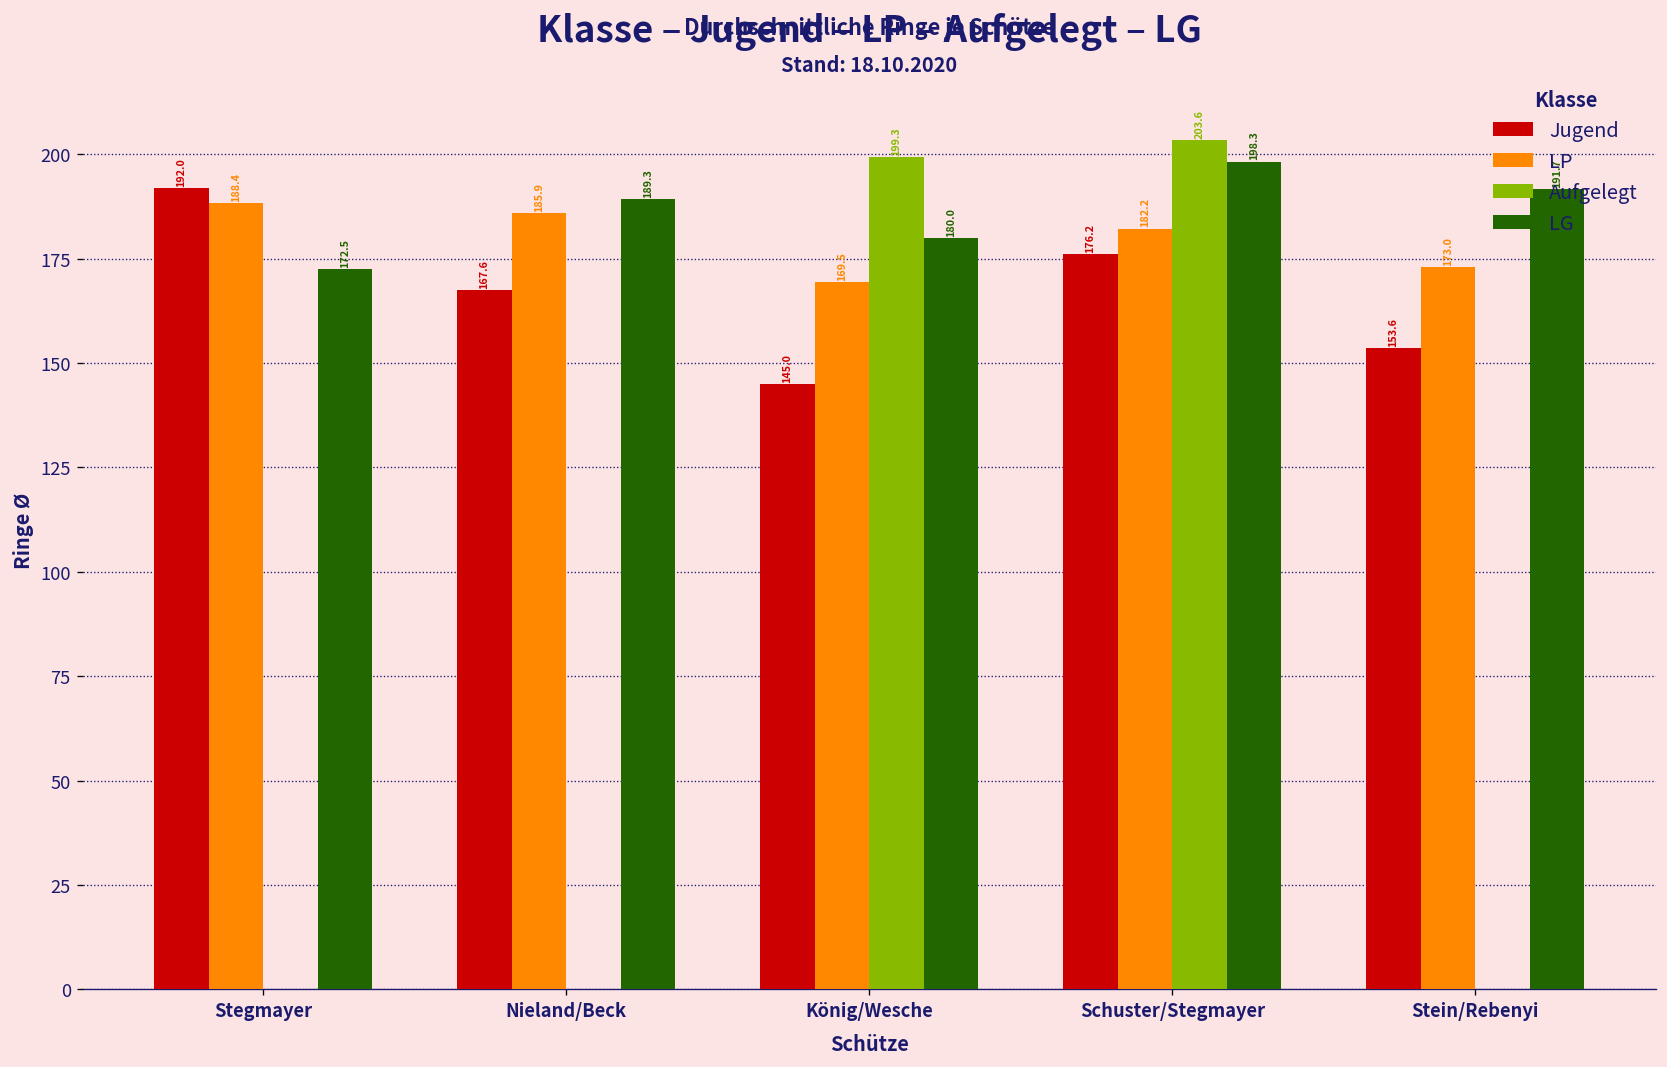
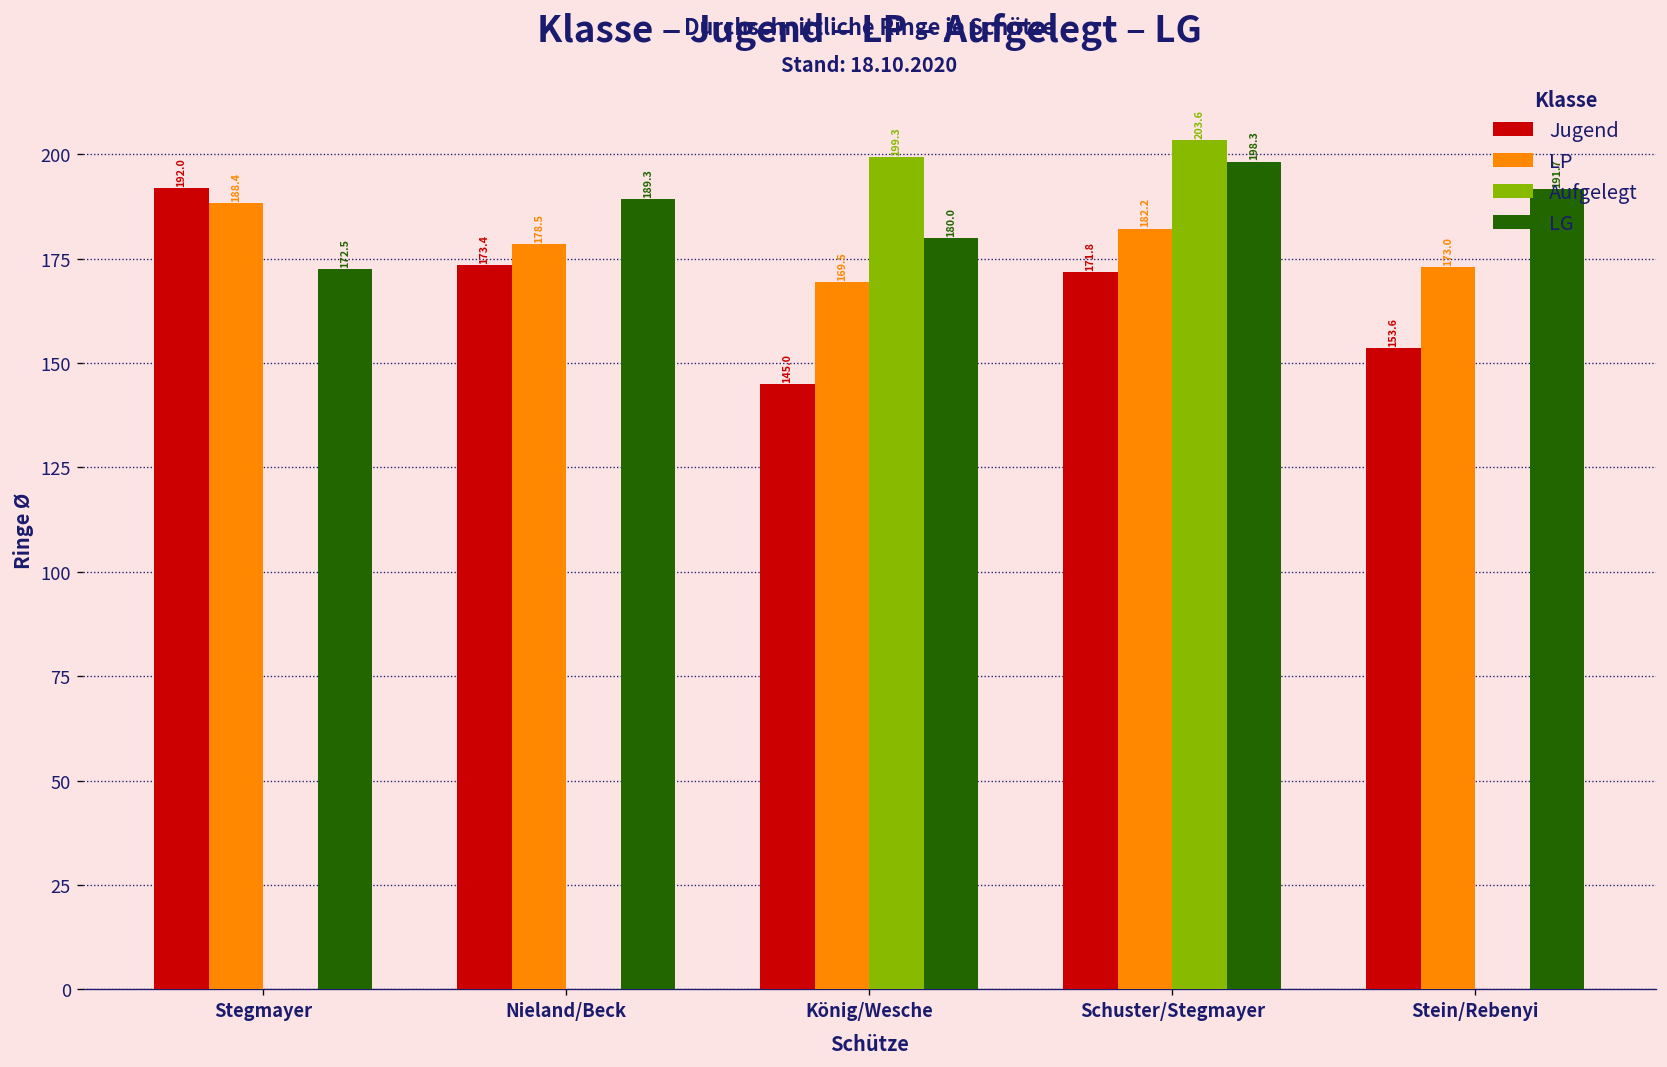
Jugend, Nieland/Beck: 167.6 -> 173.4
LP, Nieland/Beck: 185.9 -> 178.5
Jugend, Schuster/Stegmayer: 176.2 -> 171.8
